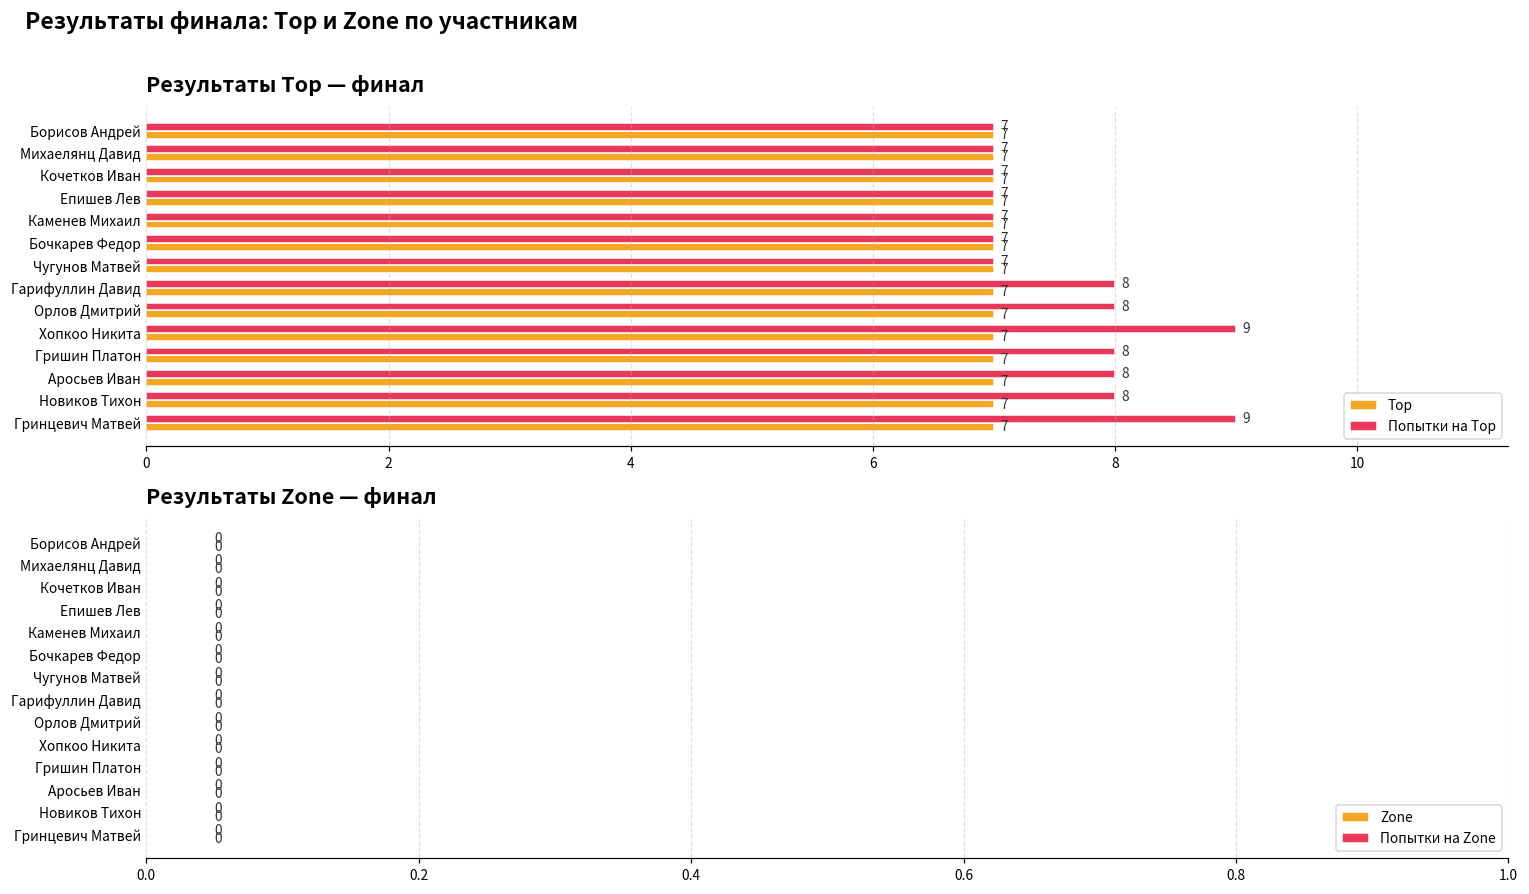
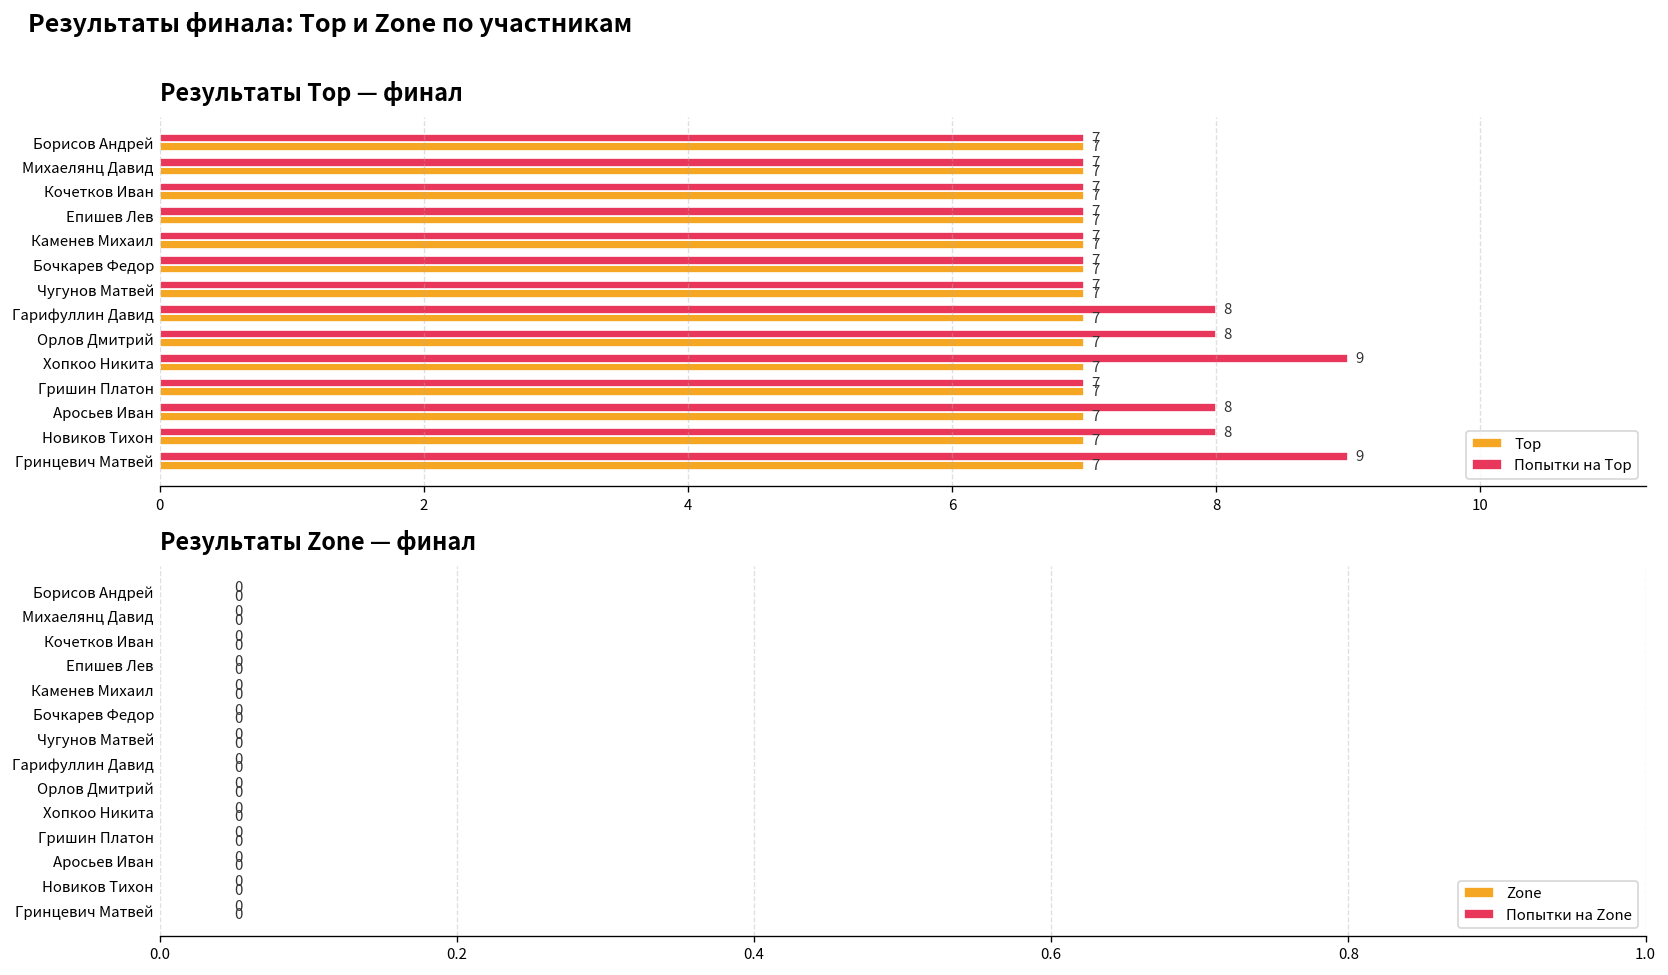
Результаты Top — финал, Попытки на Top, Гришин Платон: 8 -> 7
